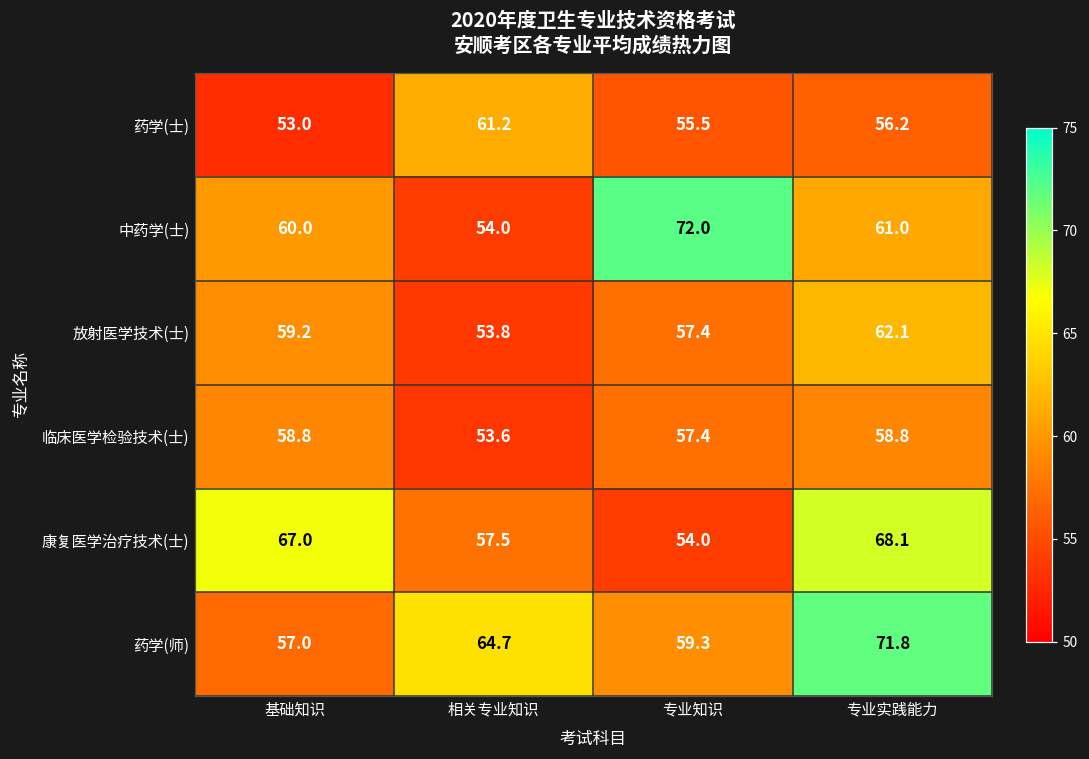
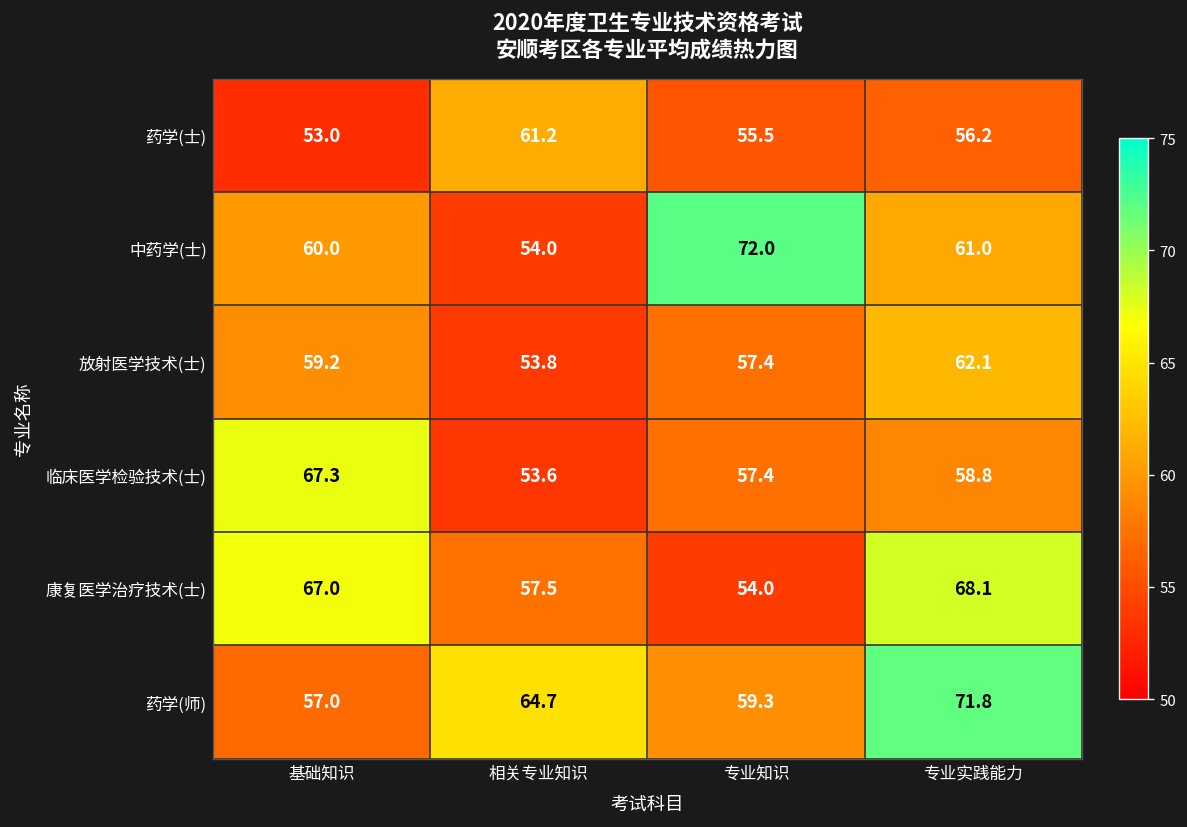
临床医学检验技术(士), 基础知识: 58.8 -> 67.3
